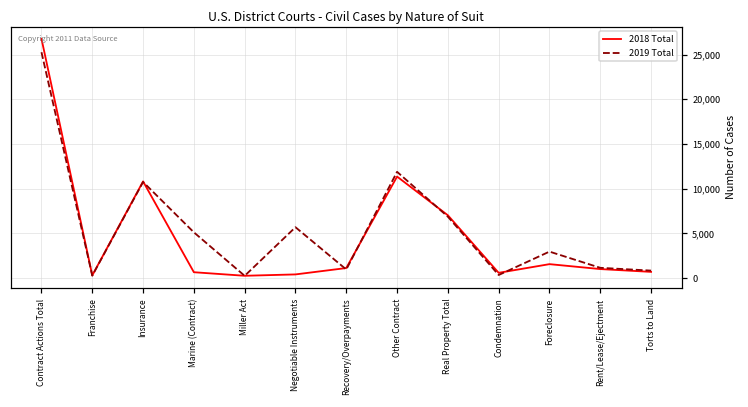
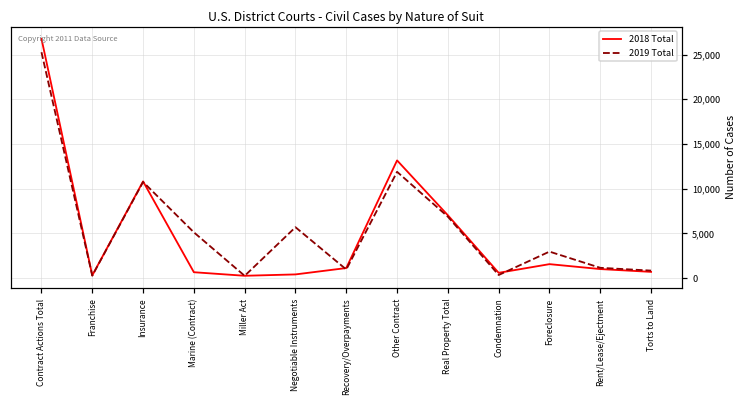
2018 Total, Other Contract: 11,000 -> 13,000
